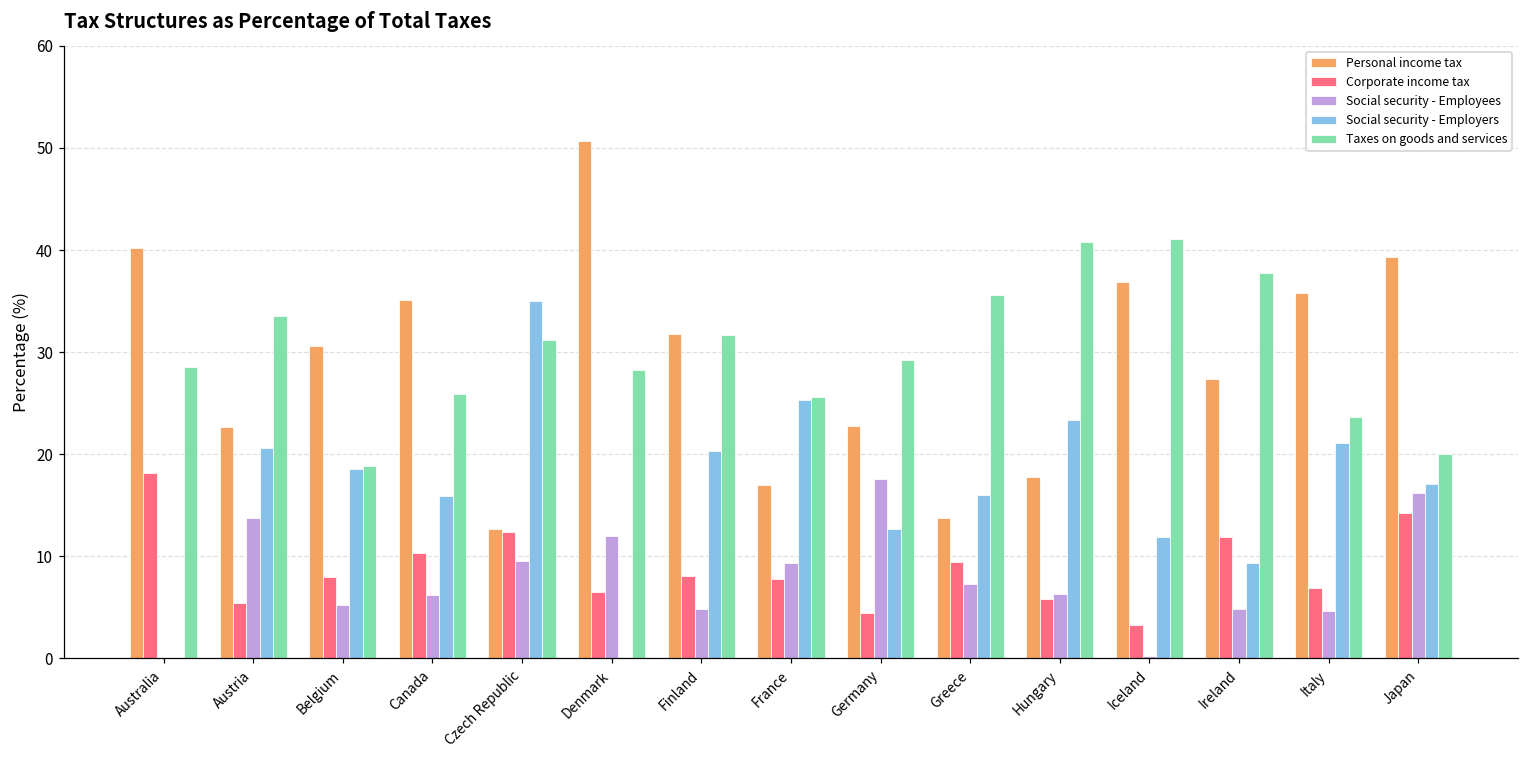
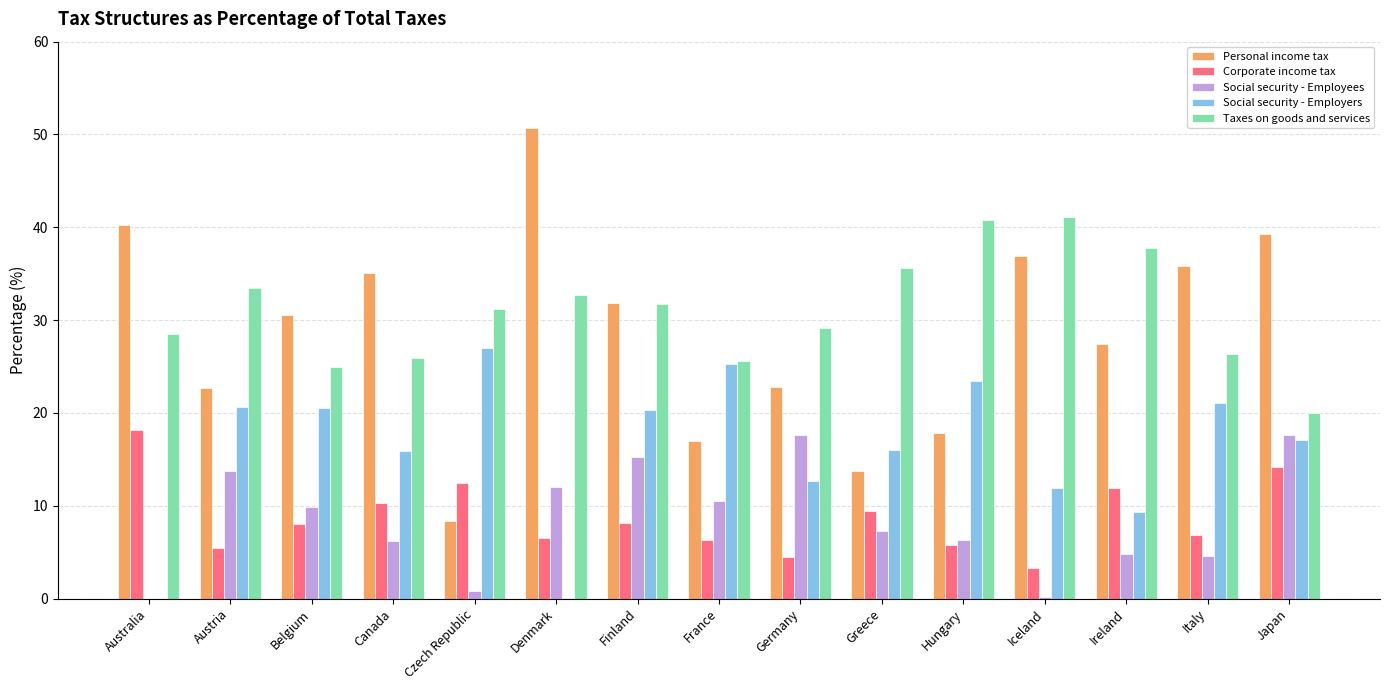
Social security - Employees, Belgium: 5 -> 10
Social security - Employers, Belgium: 19 -> 21
Taxes on goods and services, Belgium: 19 -> 25
Personal income tax, Czech Republic: 13 -> 8
Social security - Employees, Czech Republic: 10 -> 1
Social security - Employers, Czech Republic: 35 -> 27
Taxes on goods and services, Denmark: 28 -> 33
Social security - Employees, Finland: 5 -> 15
Corporate income tax, France: 8 -> 6
Social security - Employees, France: 9 -> 11
Taxes on goods and services, Italy: 24 -> 26
Social security - Employees, Japan: 16 -> 18
